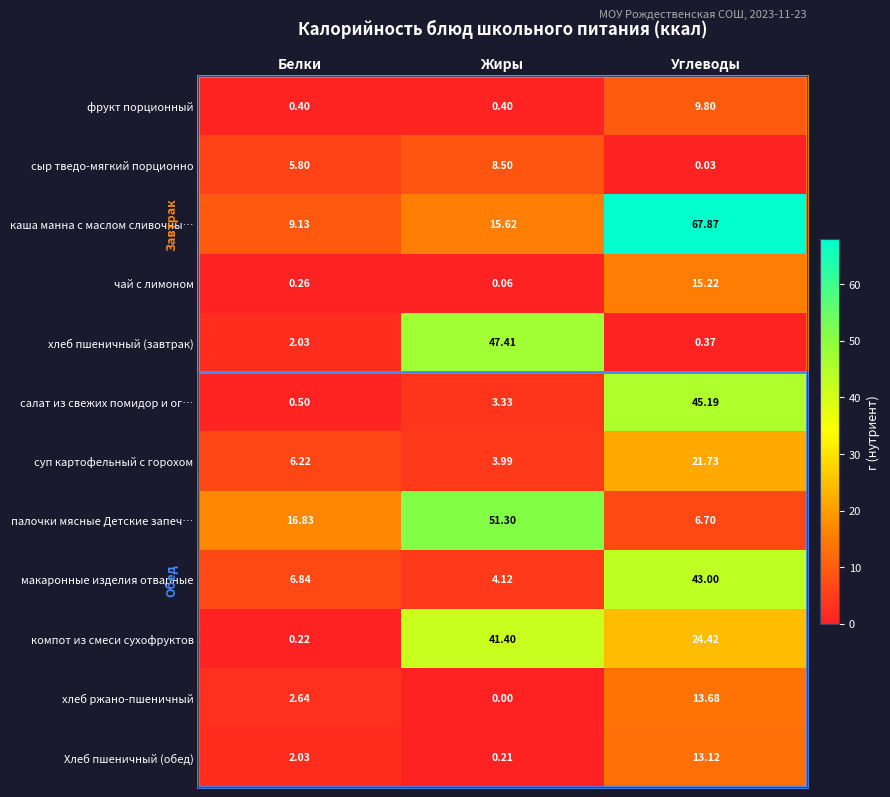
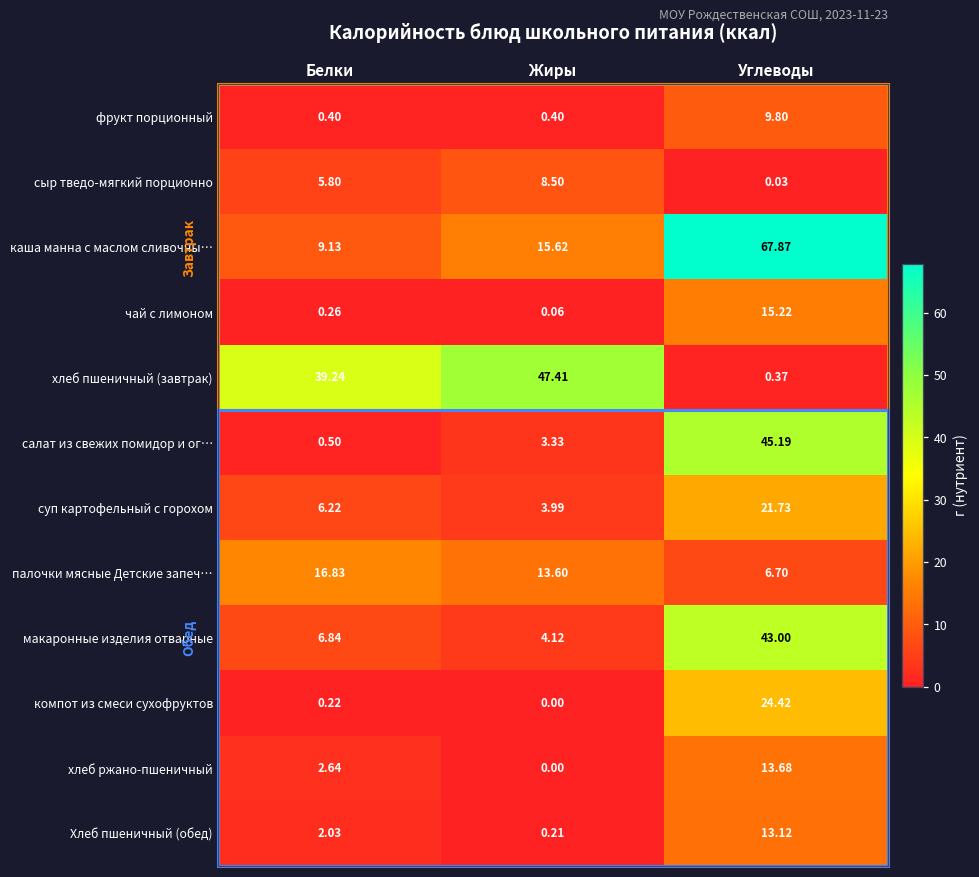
хлеб пшеничный (завтрак), Белки: 2.03 -> 39.24
палочки мясные Детские запеч…, Жиры: 51.30 -> 13.60
компот из смеси сухофруктов, Жиры: 41.40 -> 0.00
